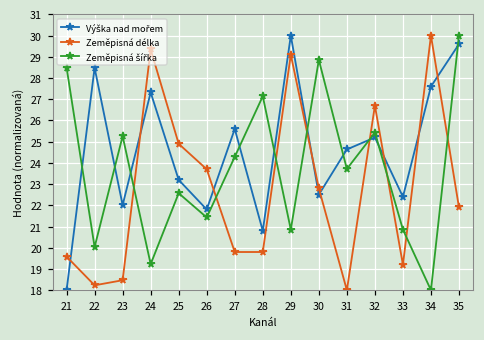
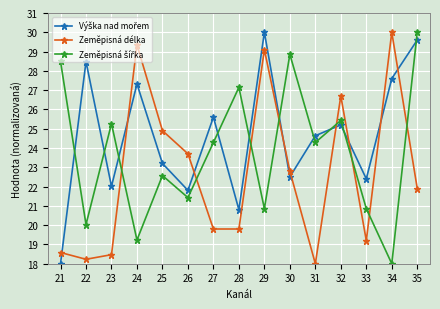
Zeměpisná délka, 21: 19.6 -> 18.6
Zeměpisná šířka, 31: 23.7 -> 24.3
